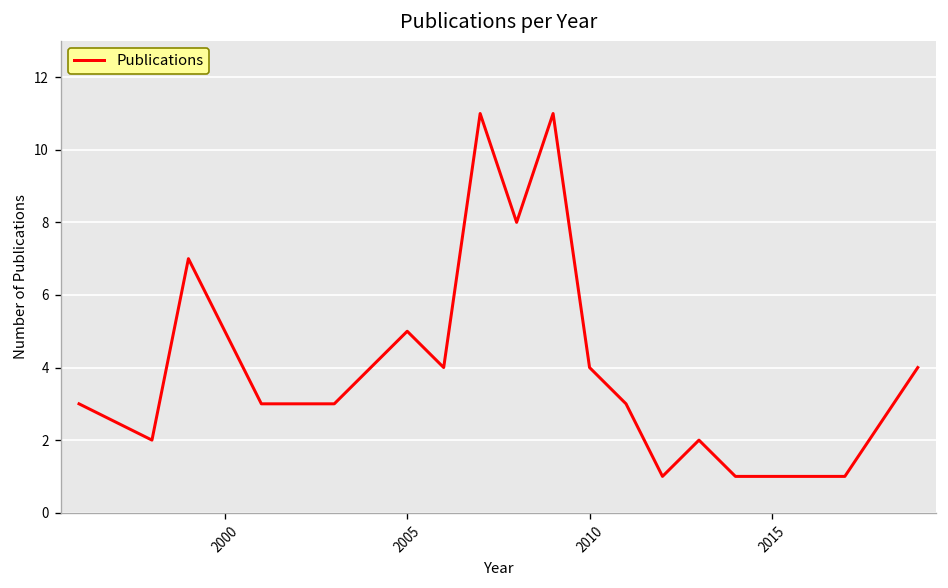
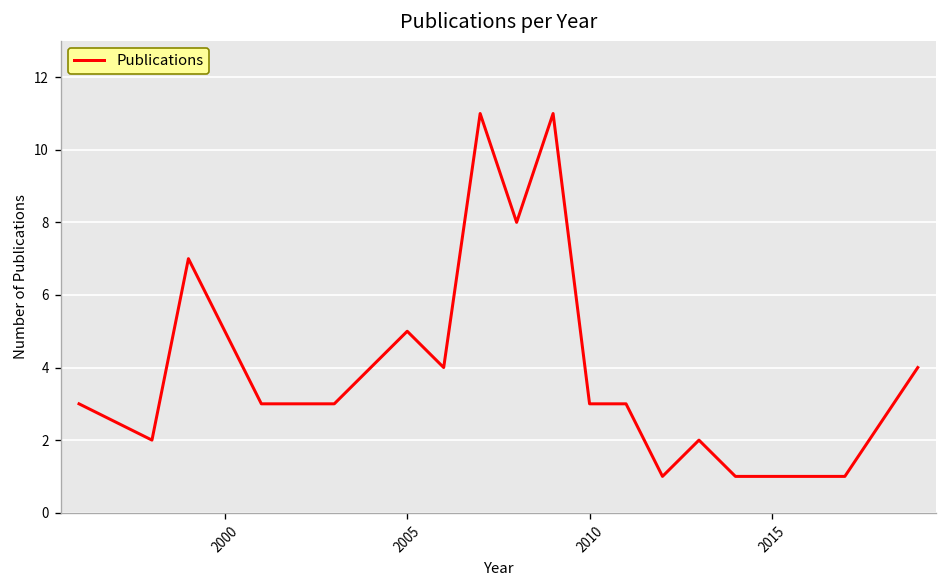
2010: 4 -> 3
